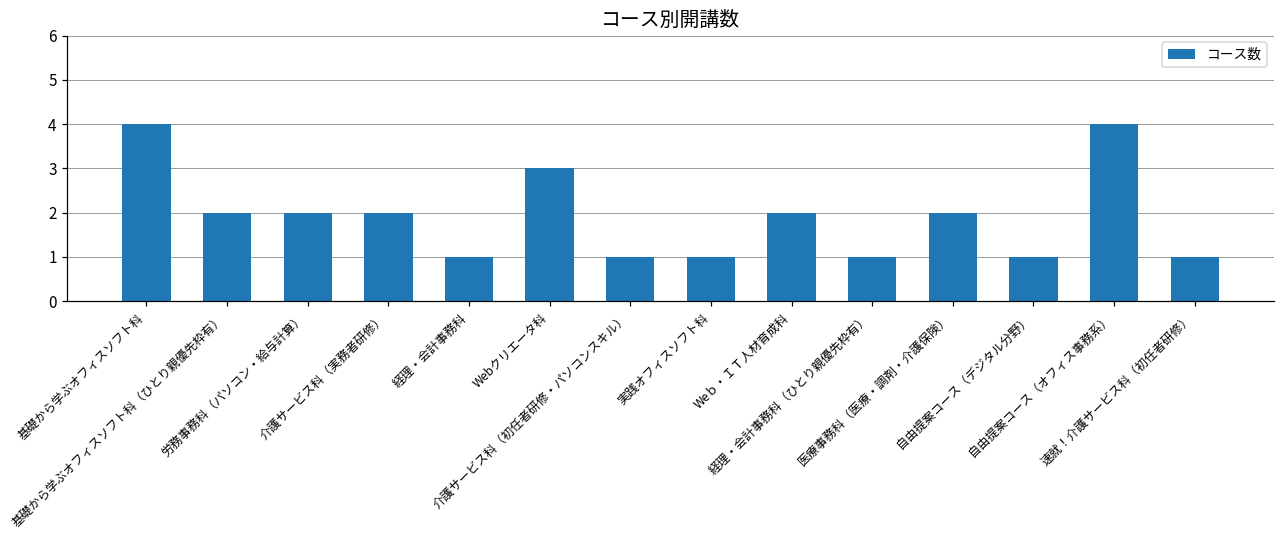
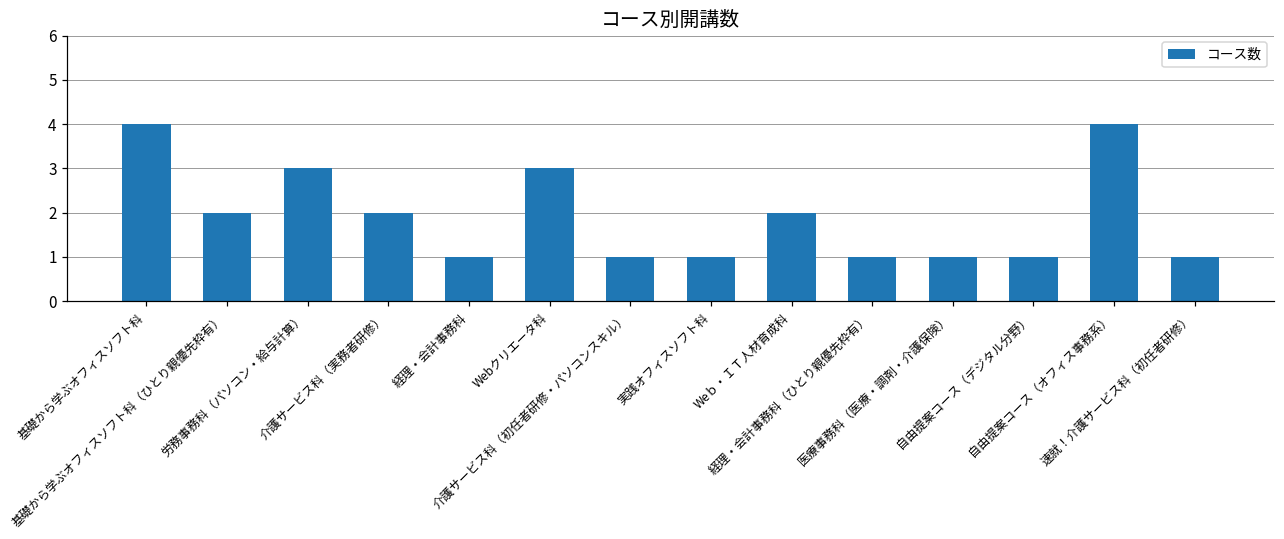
労務事務科（パソコン・給与計算）: 2 -> 3
医療事務科（医療・調剤・介護保険）: 2 -> 1
